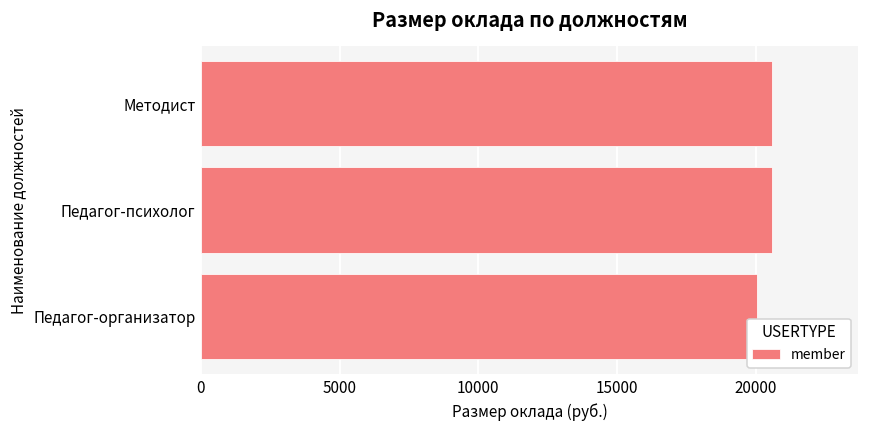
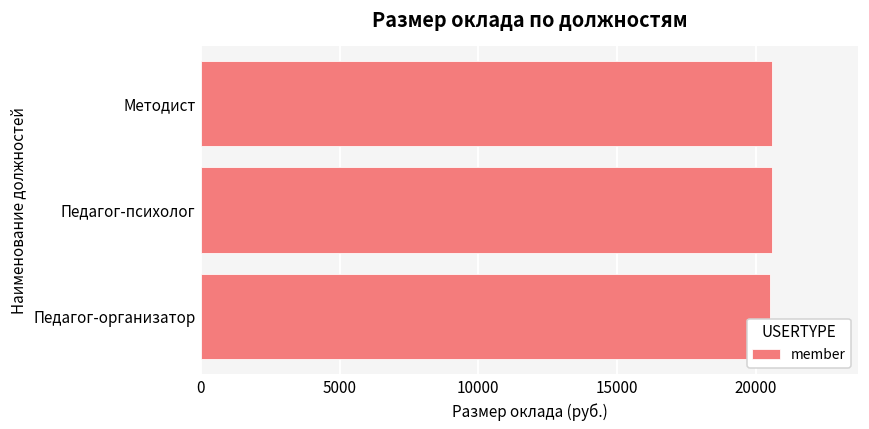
Педагог-организатор: 20000 -> 20500
